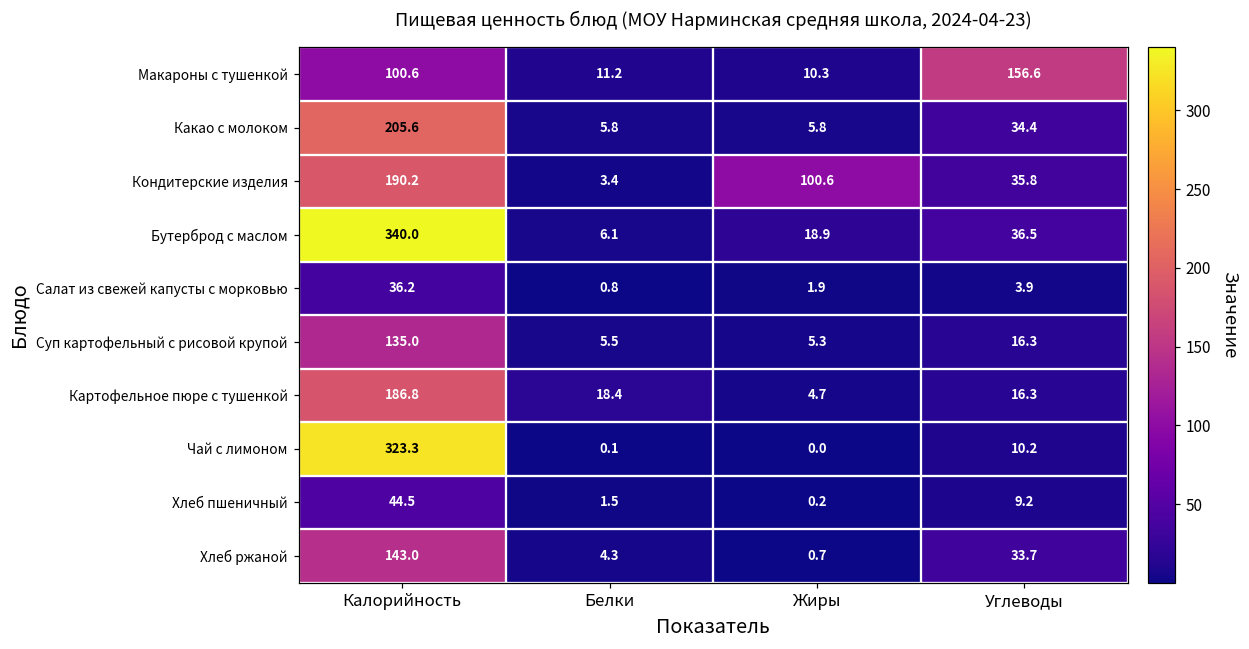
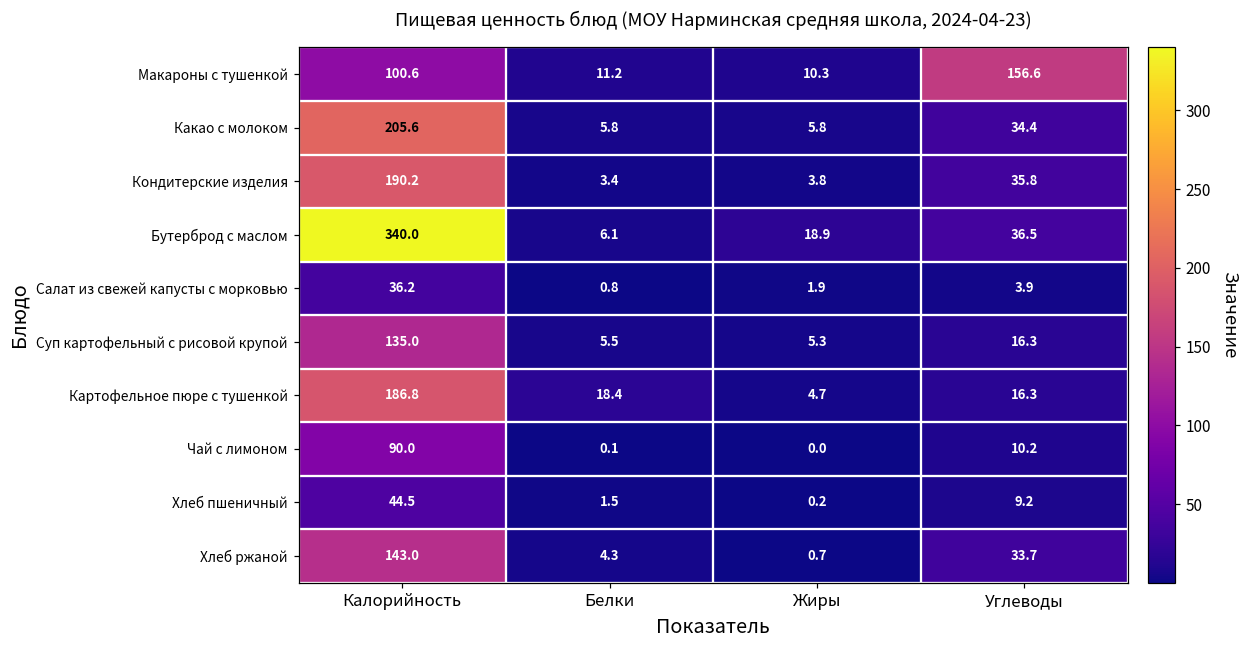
Кондитерские изделия, Жиры: 100.6 -> 3.8
Чай с лимоном, Калорийность: 323.3 -> 90.0
